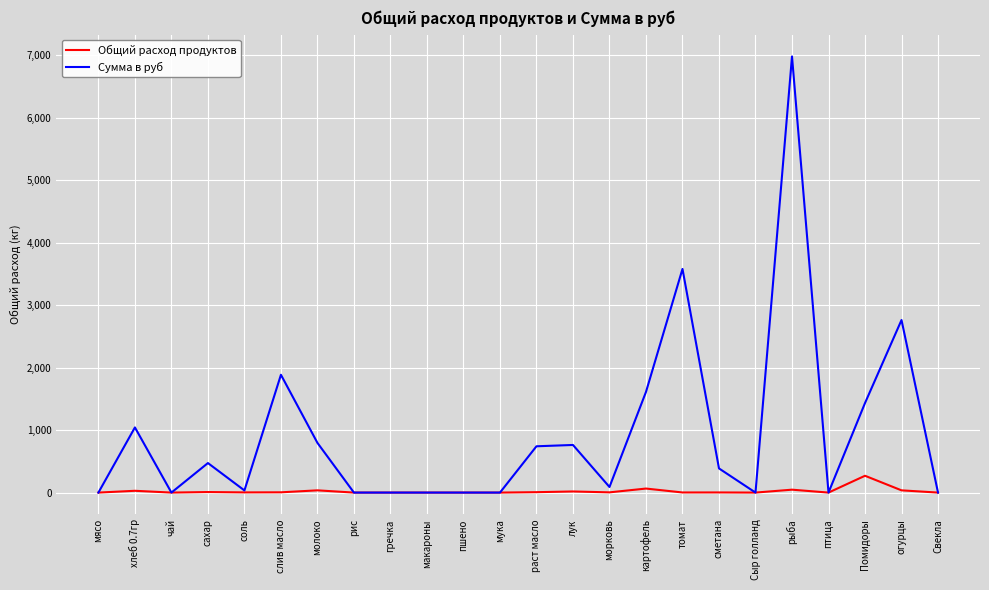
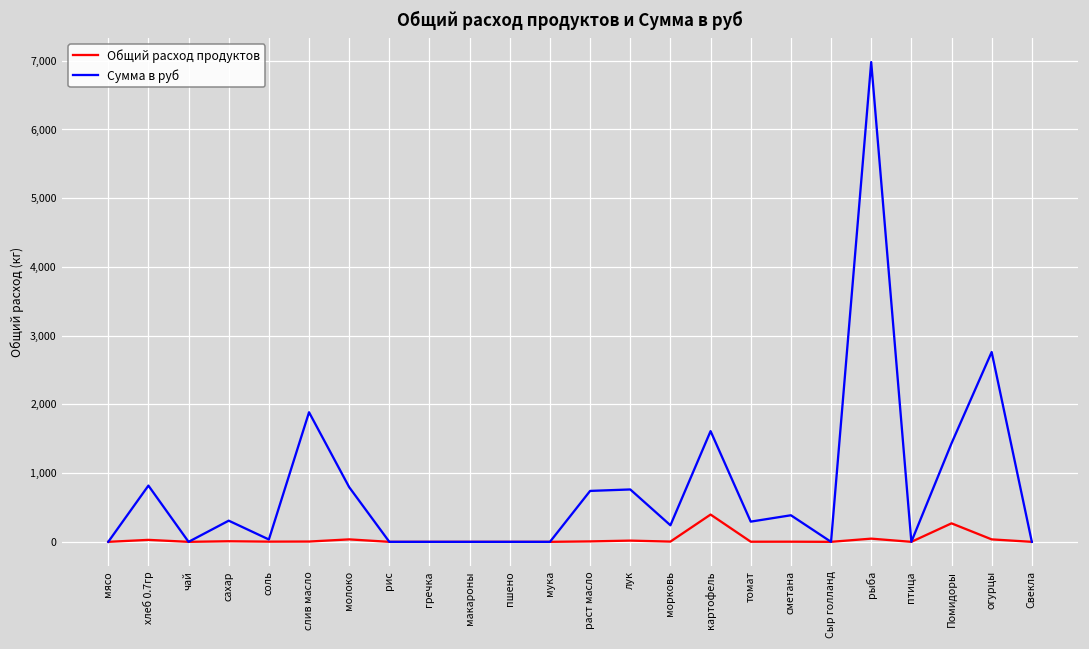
Сумма в руб, хлеб 0.7гр: 1,000 -> 800
Сумма в руб, сахар: 500 -> 300
Сумма в руб, морковь: 100 -> 200
Общий расход продуктов, картофель: 100 -> 400
Сумма в руб, томат: 3,600 -> 300
